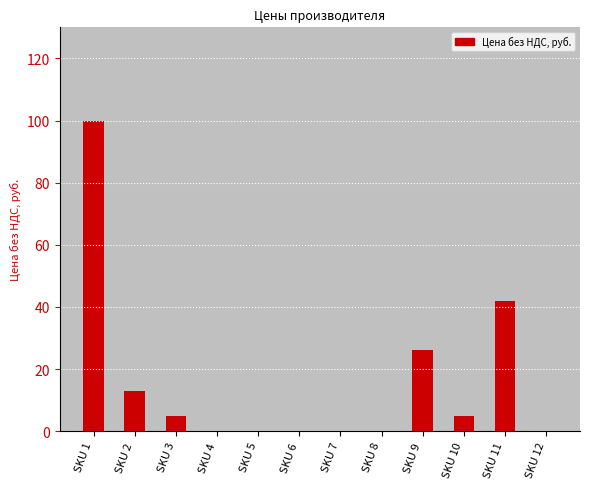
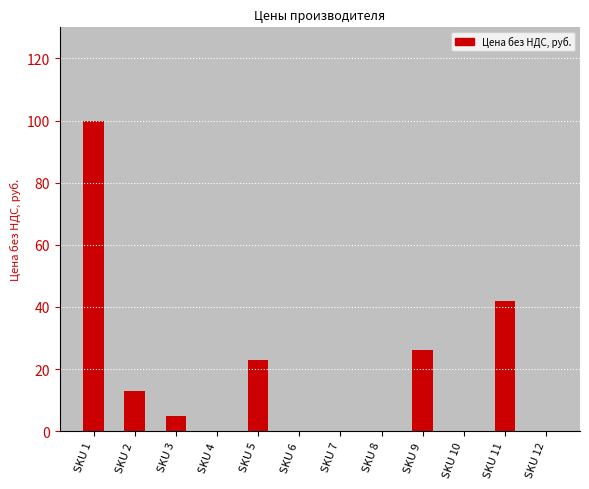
SKU 5: 0 -> 23
SKU 10: 5 -> 0
